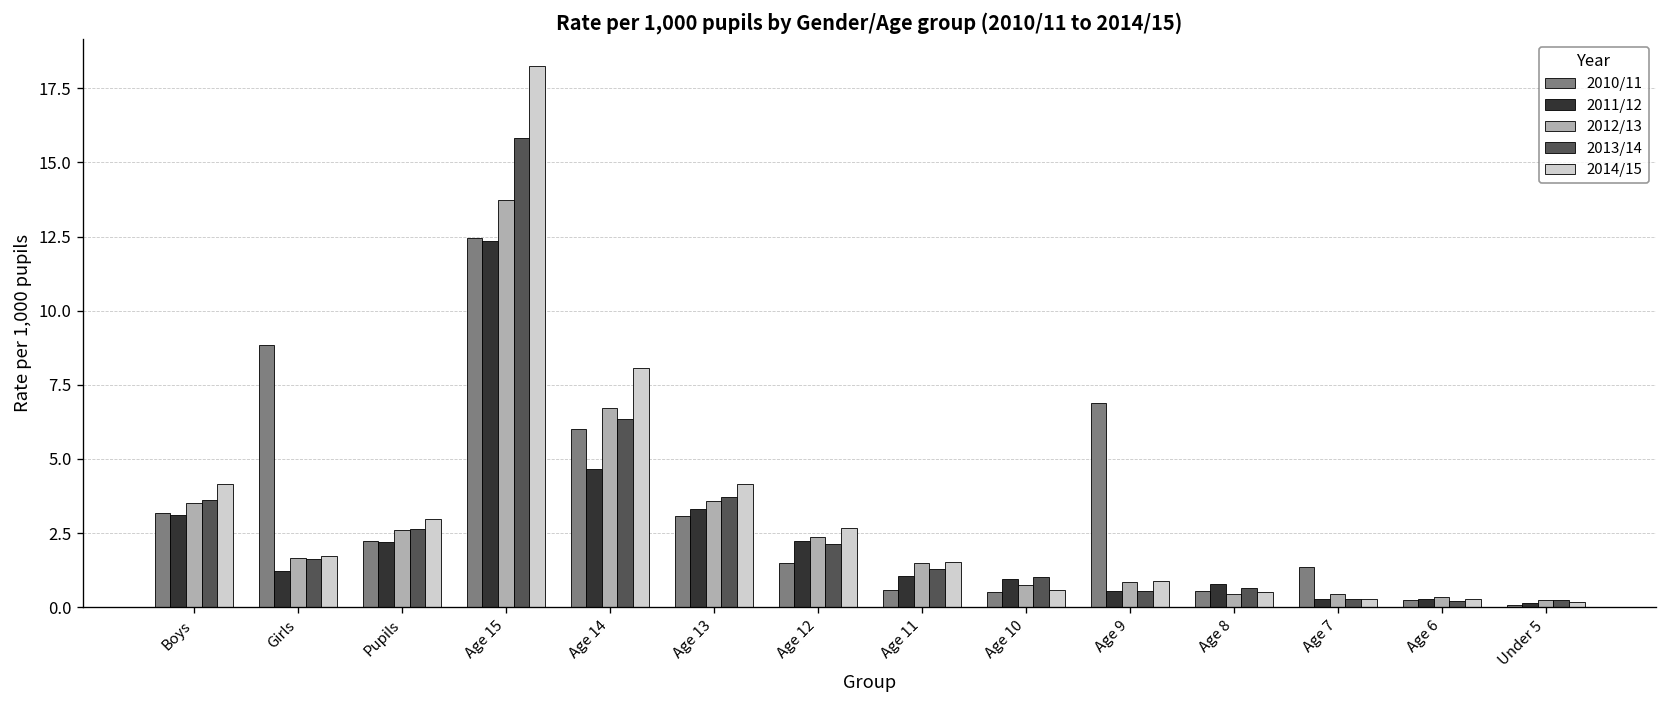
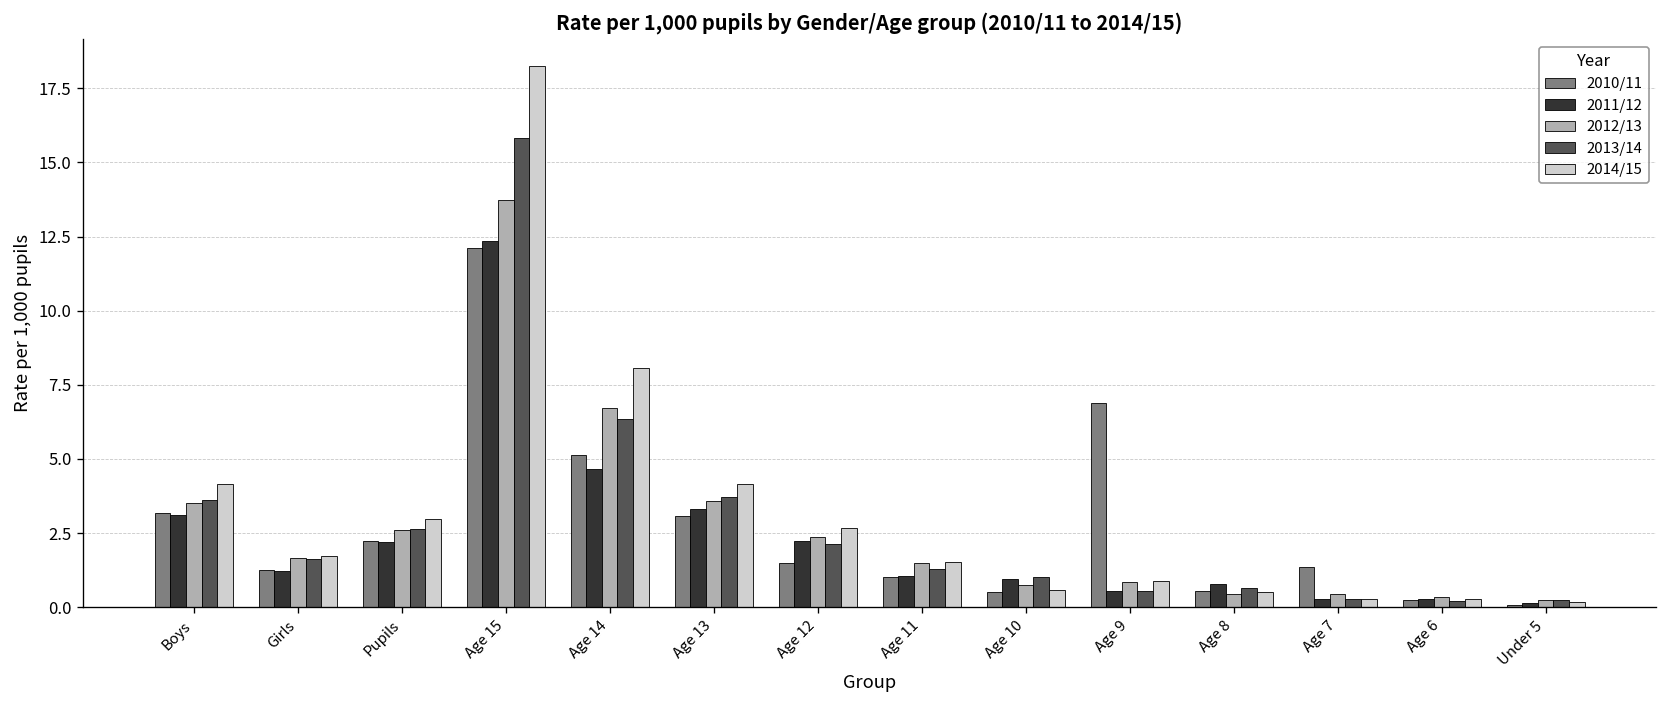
2010/11, Girls: 8.8 -> 1.2
2010/11, Age 15: 12.4 -> 12.1
2010/11, Age 14: 6.0 -> 5.1
2010/11, Age 11: 0.6 -> 1.0
